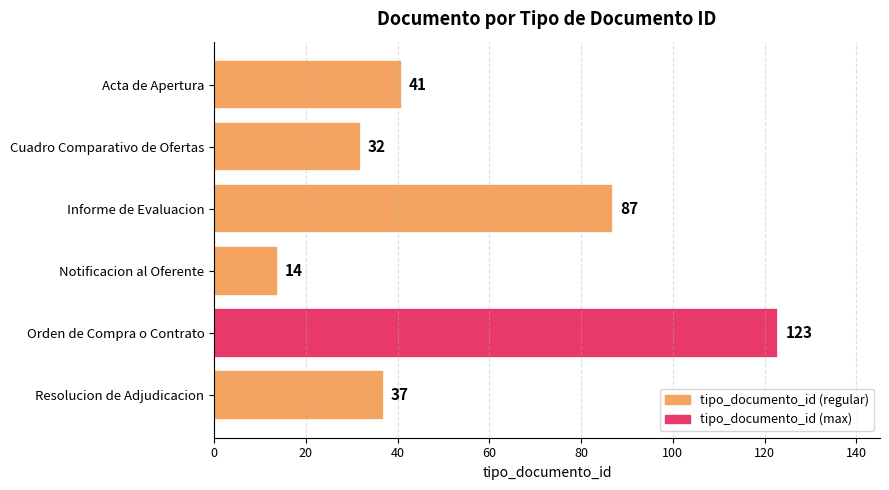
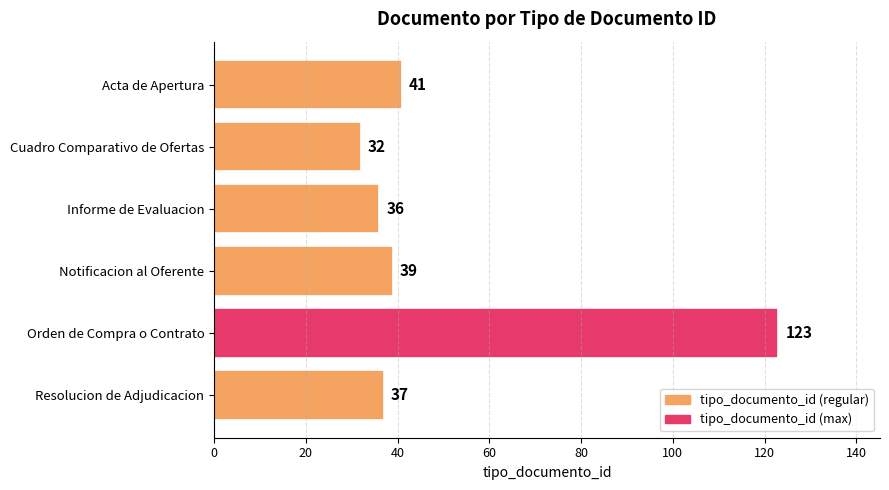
Informe de Evaluacion: 87 -> 36
Notificacion al Oferente: 14 -> 39
